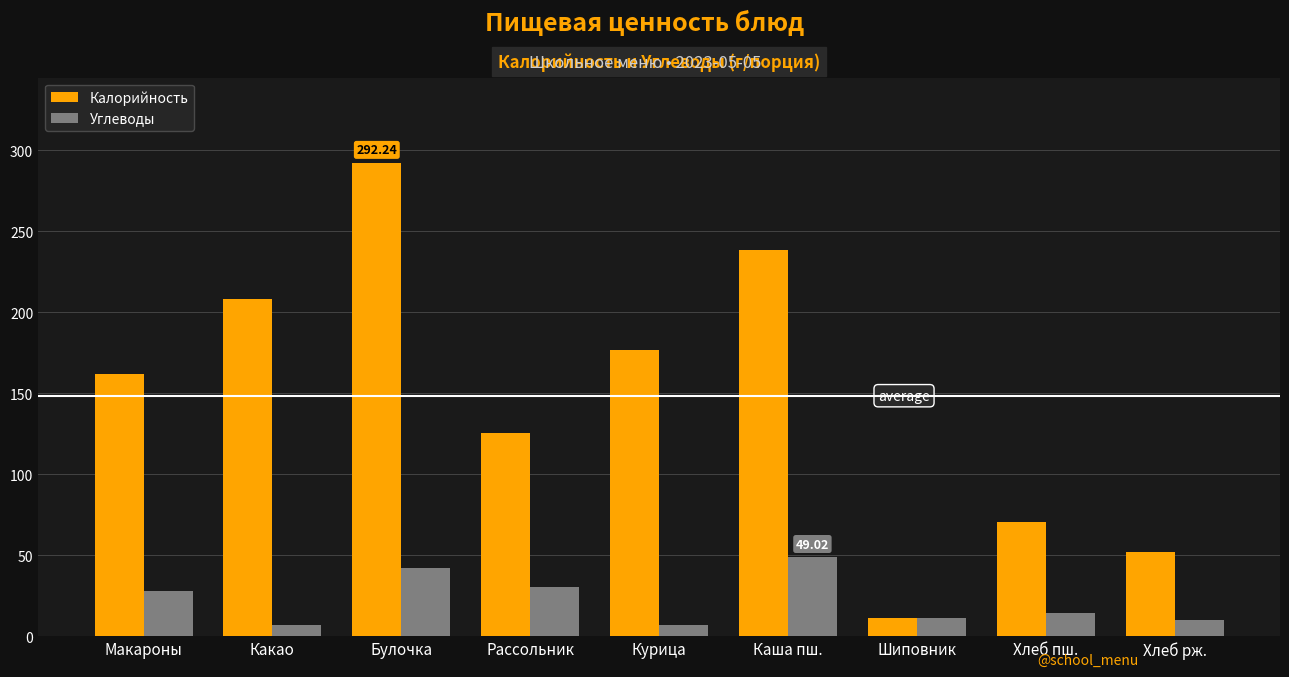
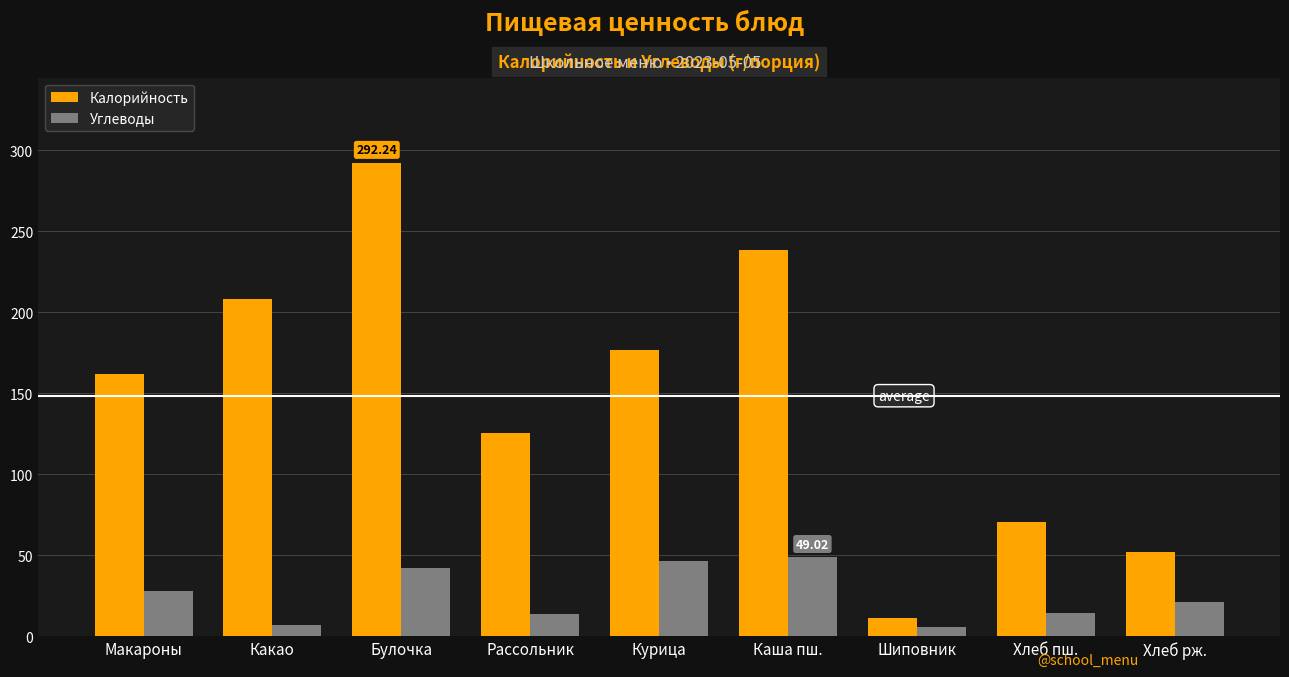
Углеводы, Рассольник: 31 -> 14
Углеводы, Курица: 7 -> 46
Углеводы, Шиповник: 11 -> 6
Углеводы, Хлеб рж.: 10 -> 21
